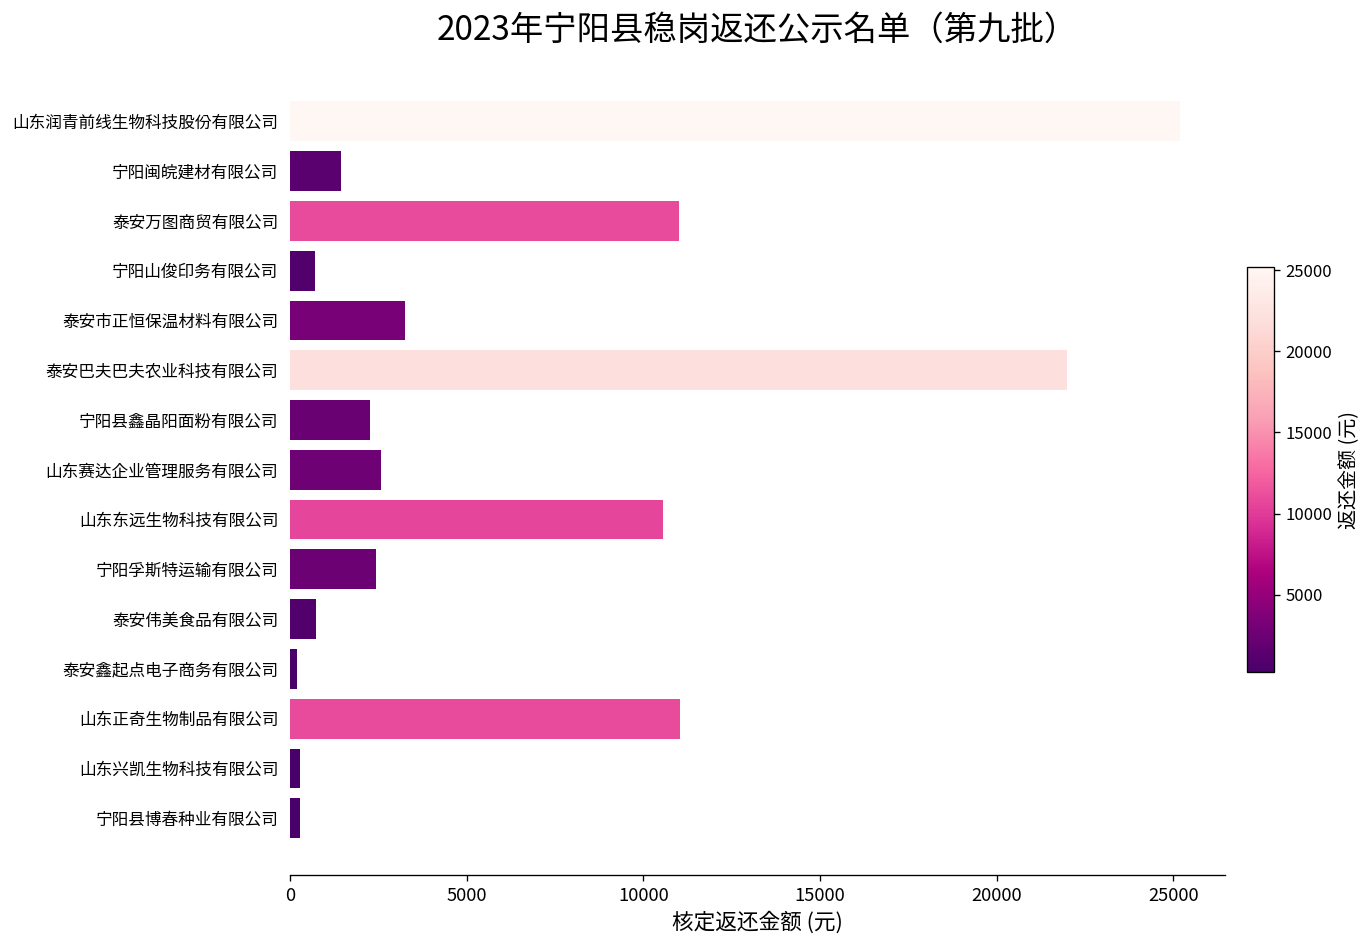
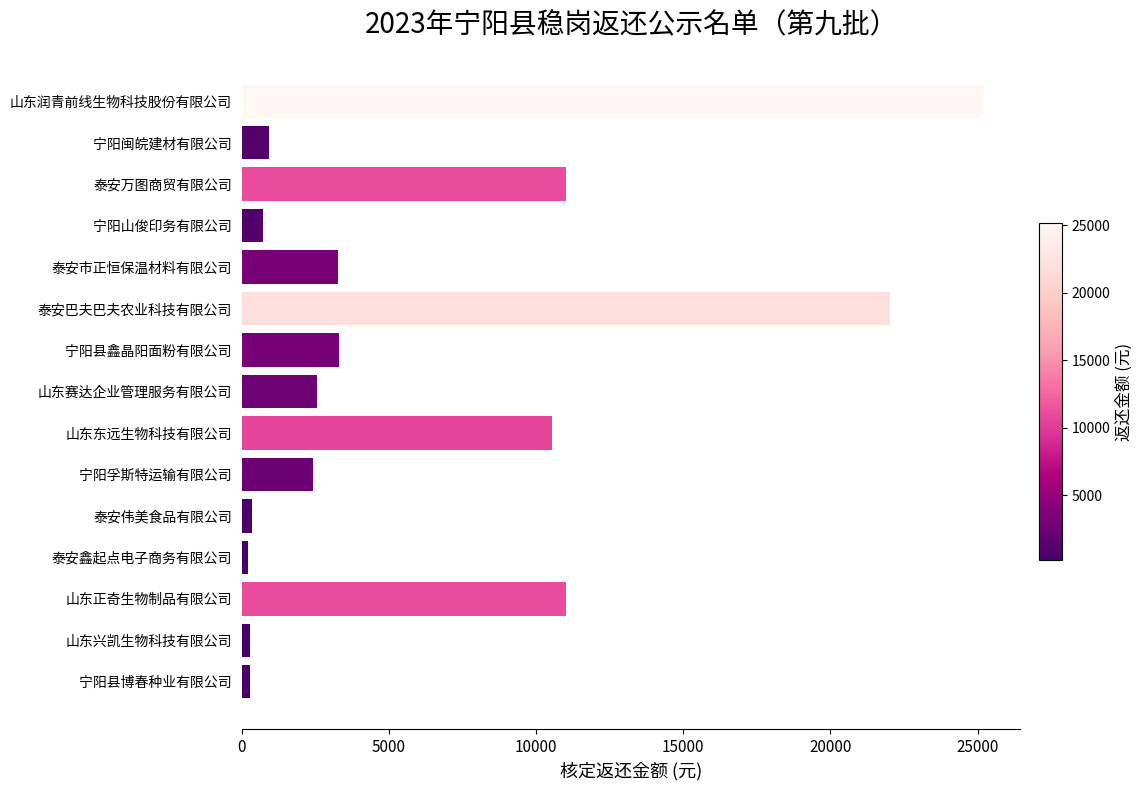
宁阳闽皖建材有限公司: 1400 -> 900
宁阳县鑫晶阳面粉有限公司: 2300 -> 3300
泰安伟美食品有限公司: 700 -> 300
